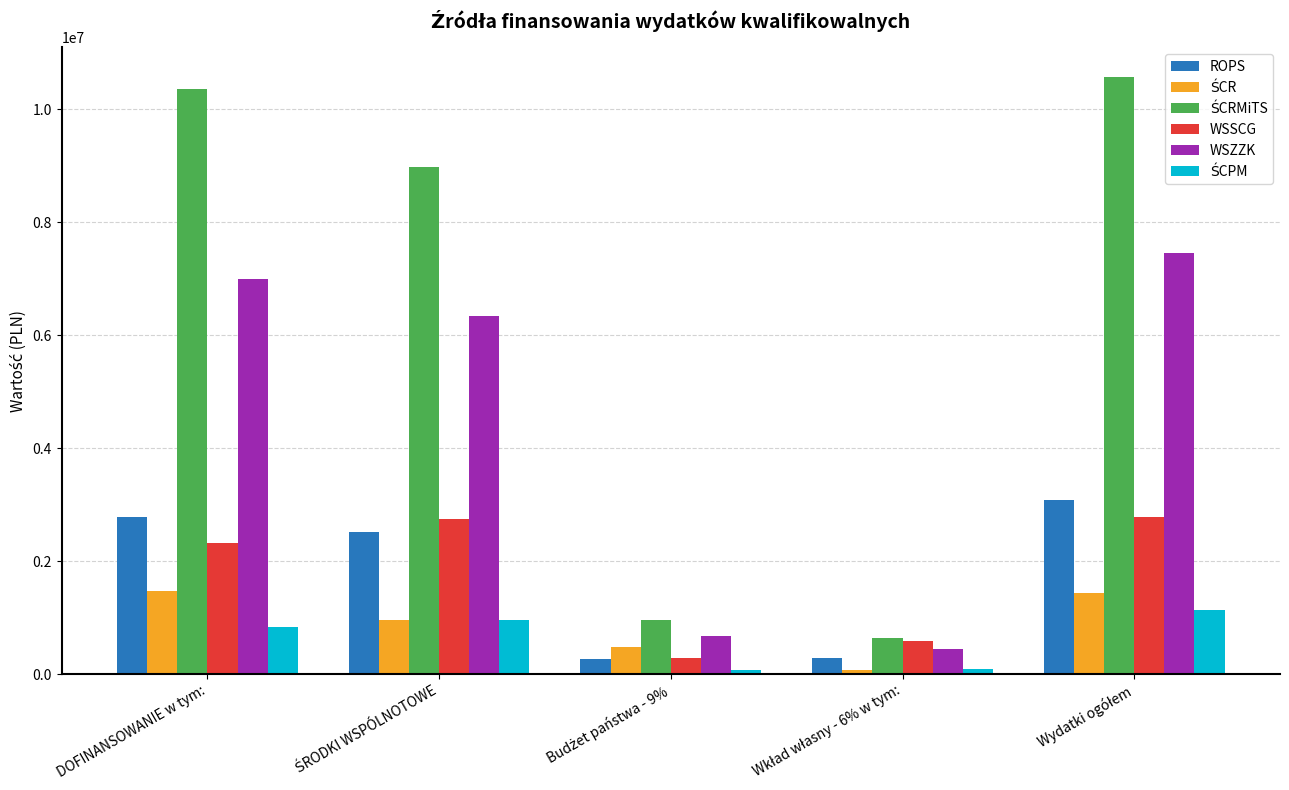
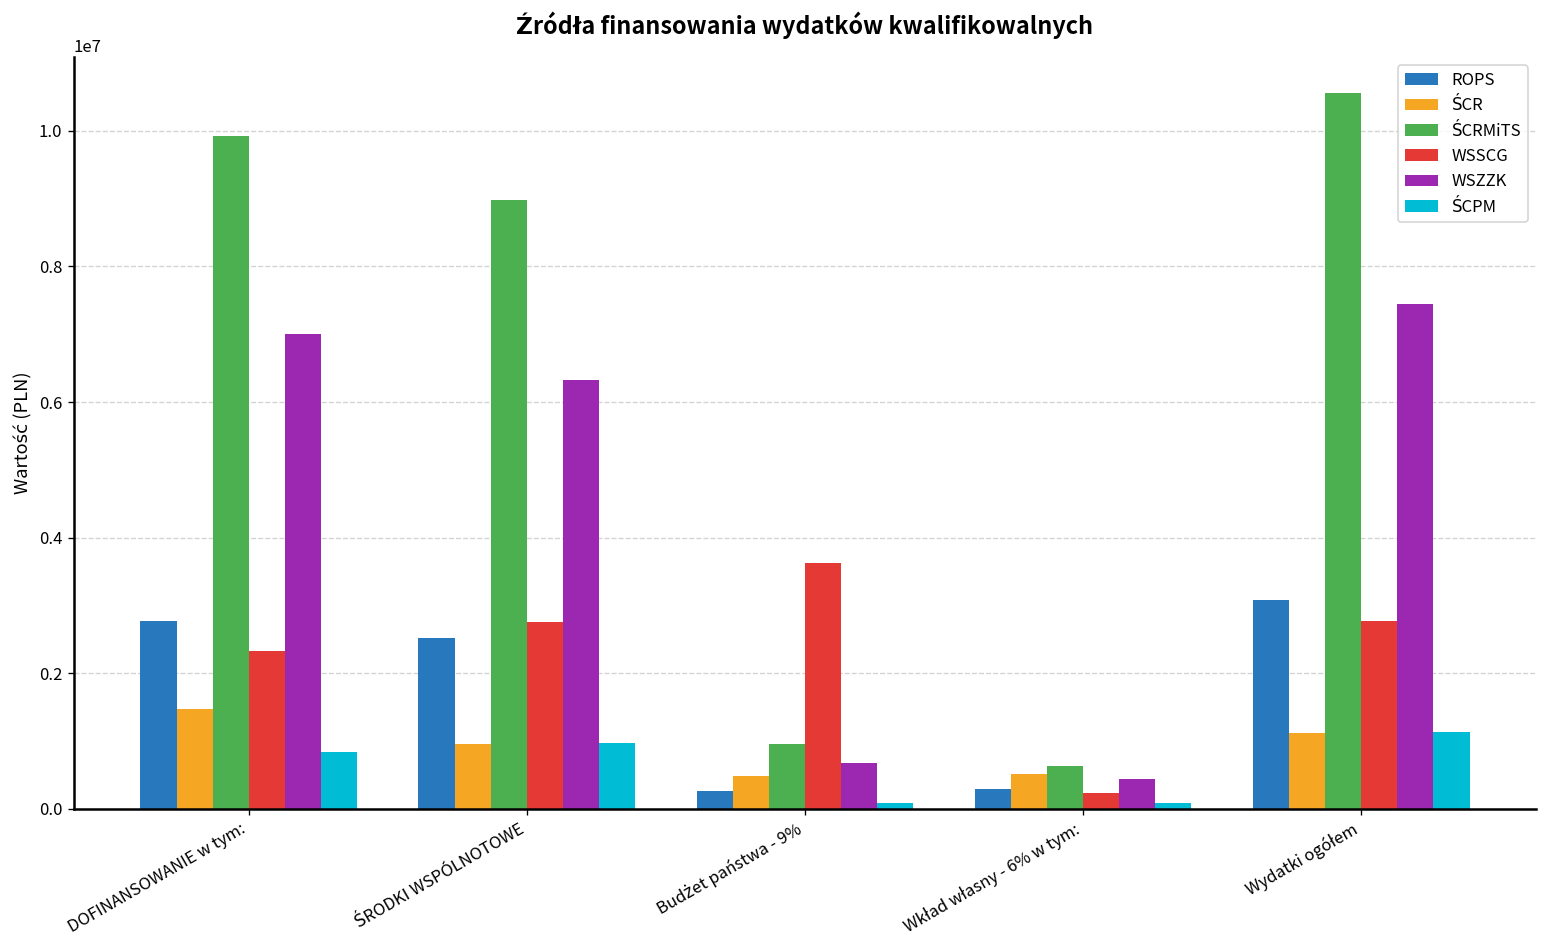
ŚCRMiTS, DOFINANSOWANIE w tym:: 10400000 -> 9900000
WSSCG, Budżet państwa - 9%: 300000 -> 3600000
ŚCR, Wkład własny - 6% w tym:: 100000 -> 500000
WSSCG, Wkład własny - 6% w tym:: 600000 -> 200000
ŚCR, Wydatki ogółem: 1400000 -> 1100000
